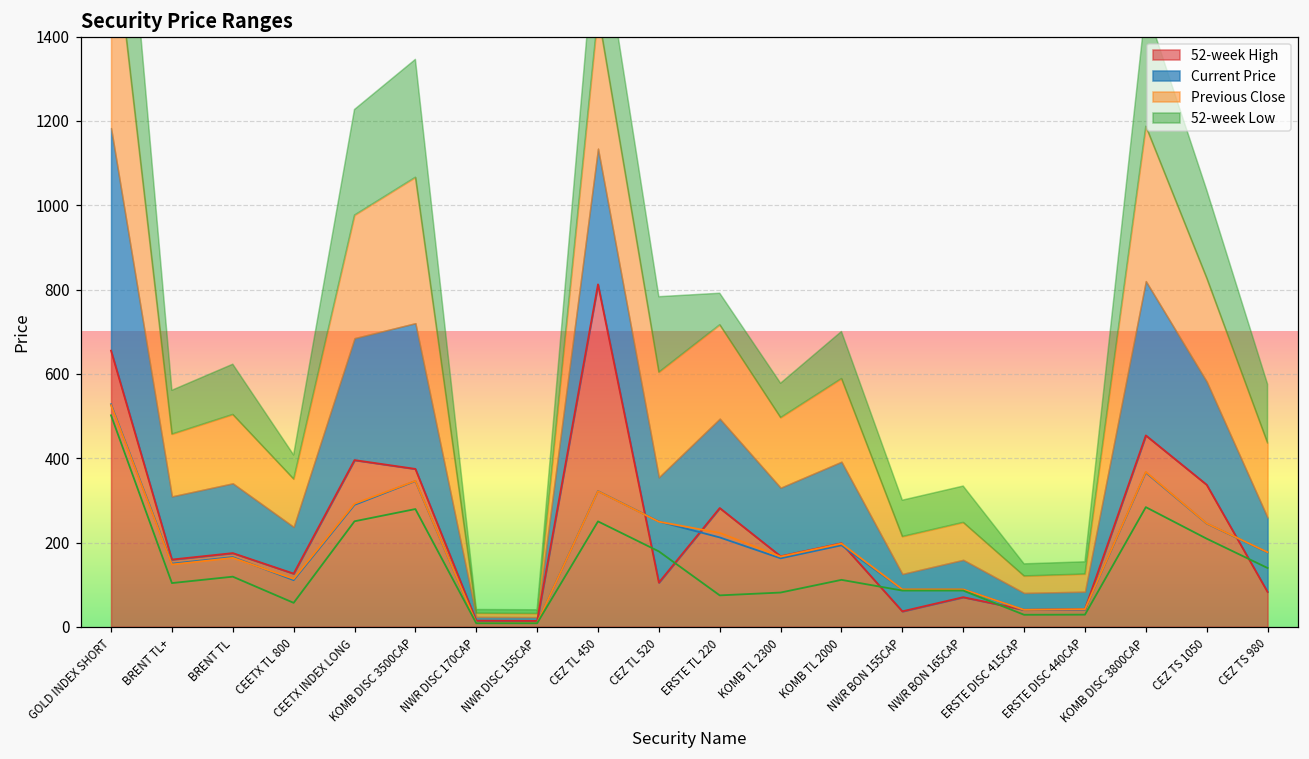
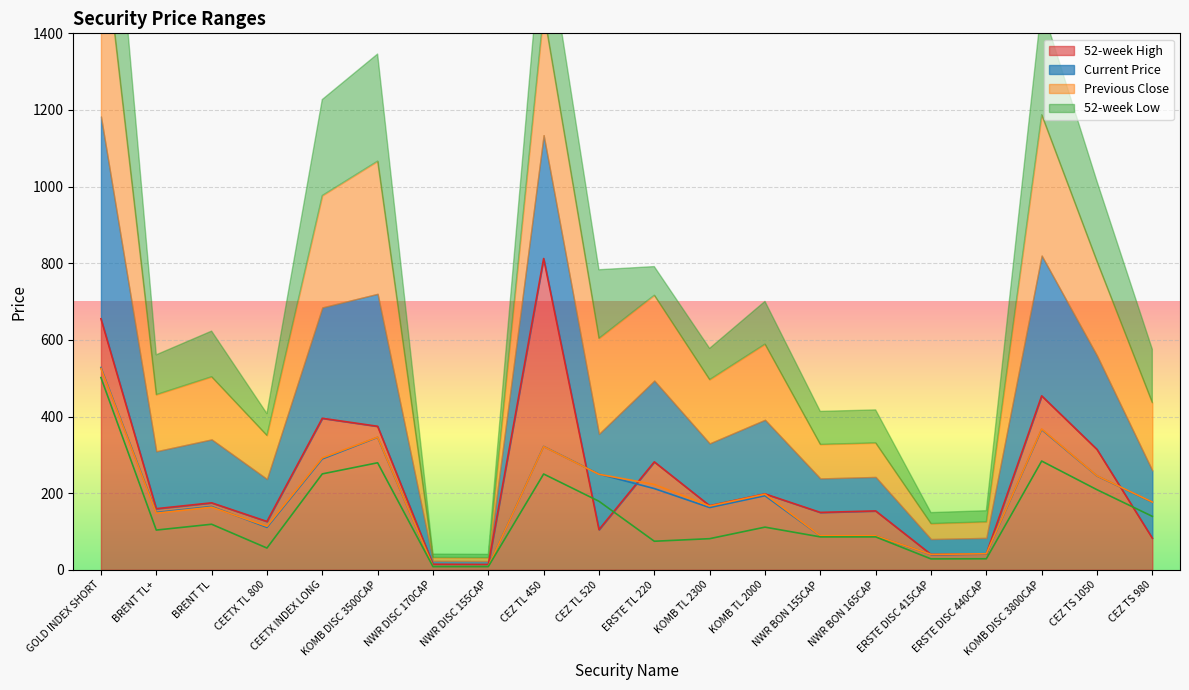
52-week High, NWR BON 155CAP: 40 -> 150
52-week High, NWR BON 165CAP: 70 -> 150
52-week High, CEZ TS 1050: 340 -> 310
